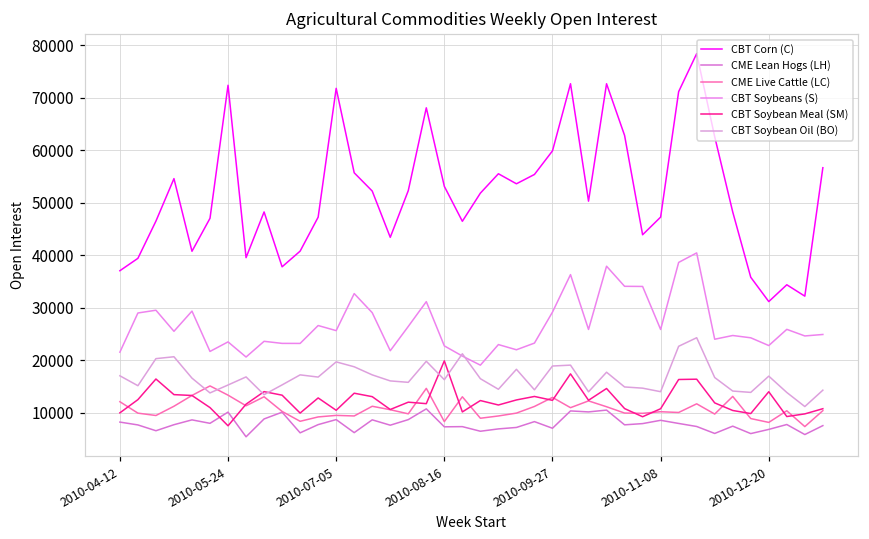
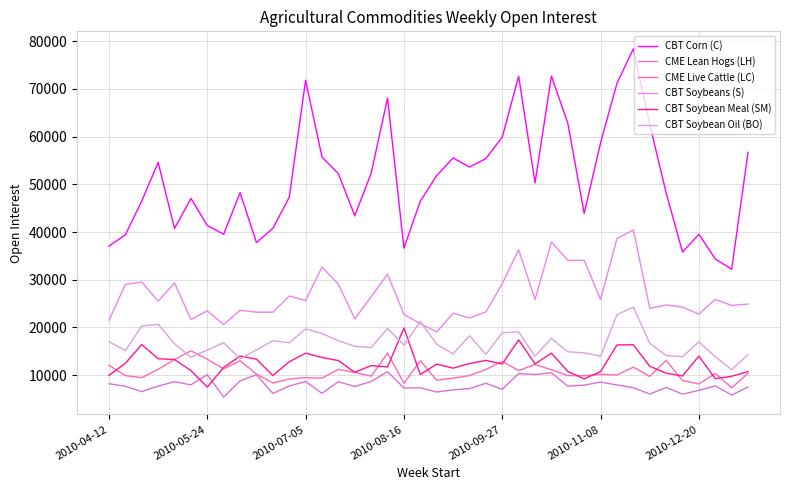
CBT Corn (C), 2010-05-24: 72000 -> 41000
CBT Soybean Meal (SM), 2010-07-05: 10000 -> 15000
CBT Corn (C), 2010-08-16: 53000 -> 37000
CBT Corn (C), 2010-11-08: 47000 -> 59000
CBT Corn (C), 2010-12-20: 31000 -> 40000
